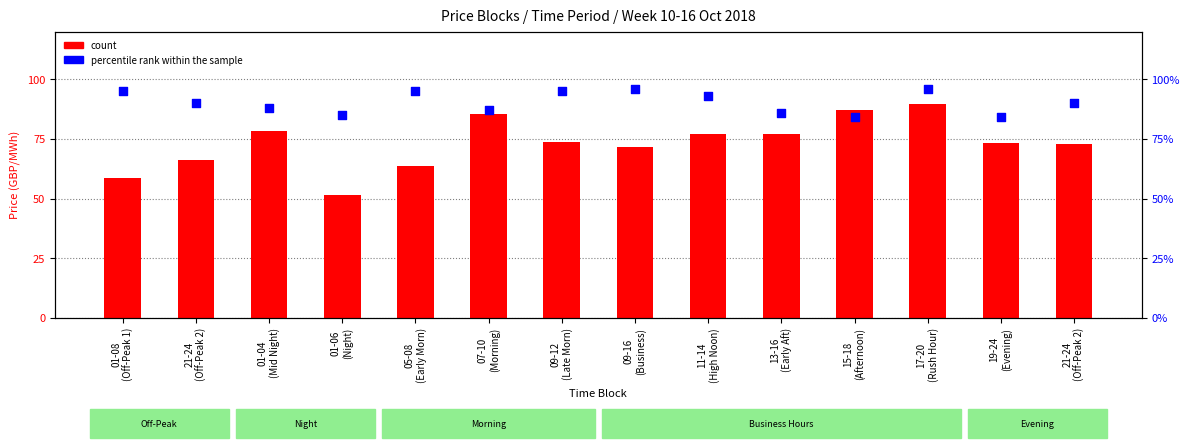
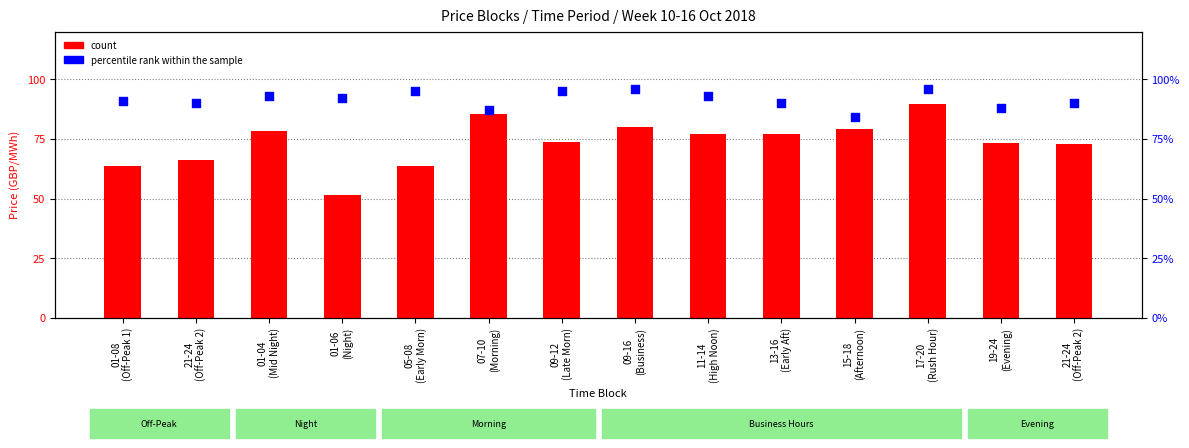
count, 01-08 (Off-Peak 1): 59 -> 64
count, 09-16 (Business): 72 -> 80
count, 15-18 (Afternoon): 87 -> 79
percentile rank within the sample, 01-08 (Off-Peak 1): 95% -> 91%
percentile rank within the sample, 01-04 (Mid Night): 88% -> 93%
percentile rank within the sample, 01-06 (Night): 85% -> 92%
percentile rank within the sample, 13-16 (Early Aft): 86% -> 90%
percentile rank within the sample, 19-24 (Evening): 84% -> 88%
